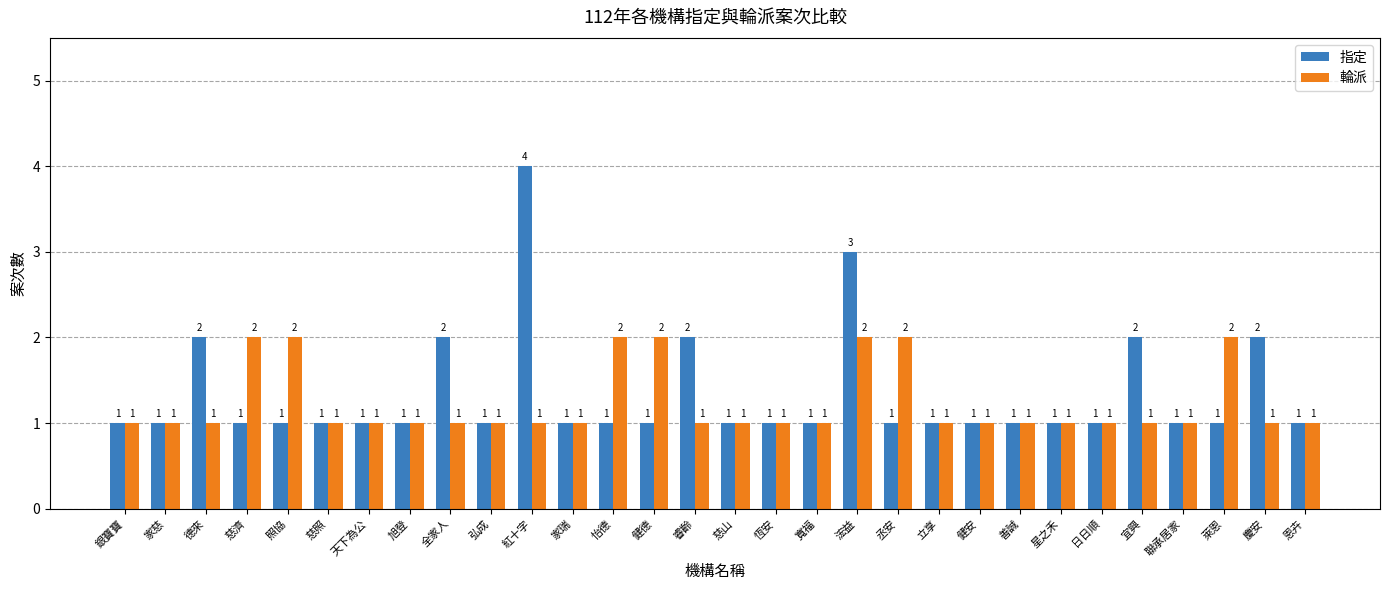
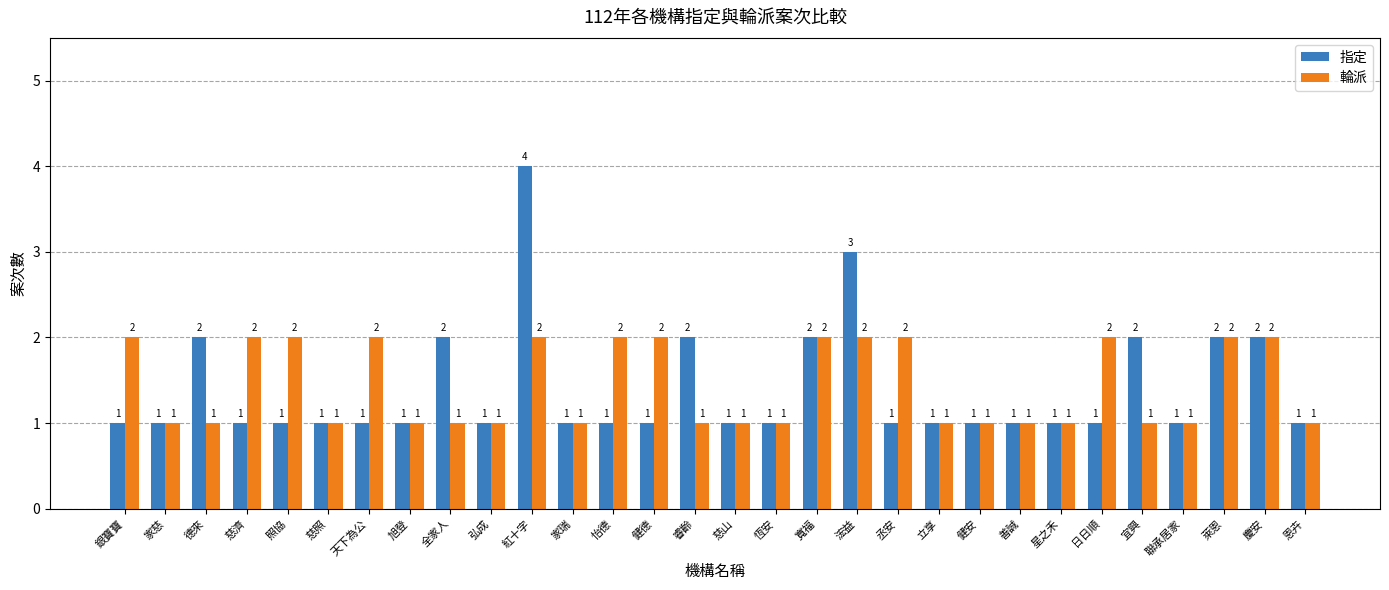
輪派, 銀寶寶: 1 -> 2
輪派, 天下為公: 1 -> 2
輪派, 紅十字: 1 -> 2
指定, 寬福: 1 -> 2
輪派, 寬福: 1 -> 2
輪派, 日日順: 1 -> 2
指定, 萊恩: 1 -> 2
輪派, 慶安: 1 -> 2
